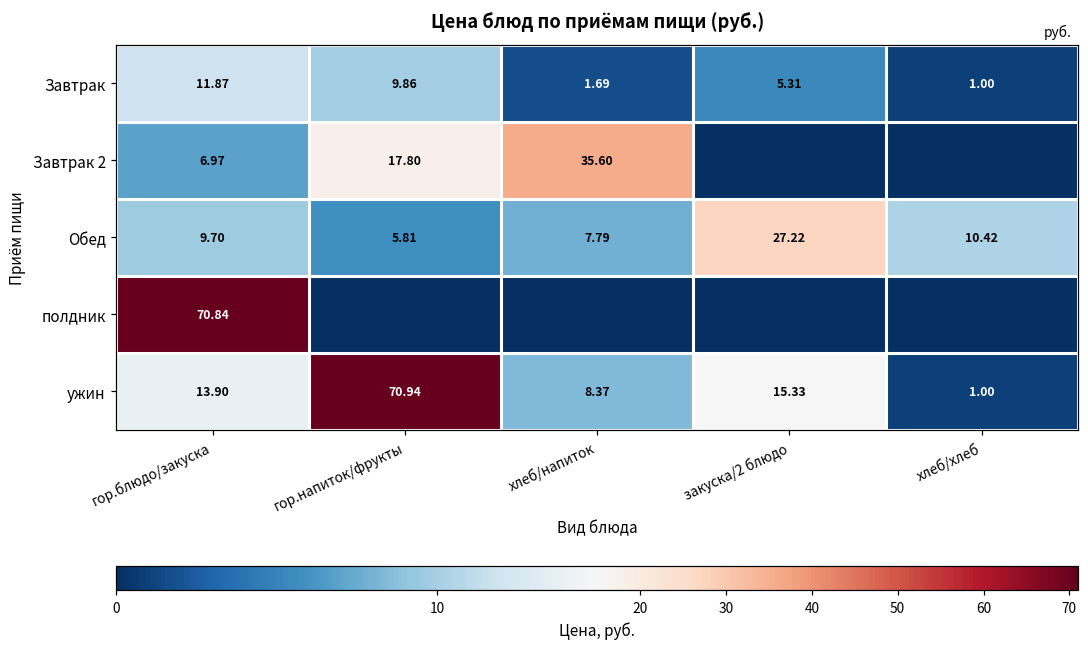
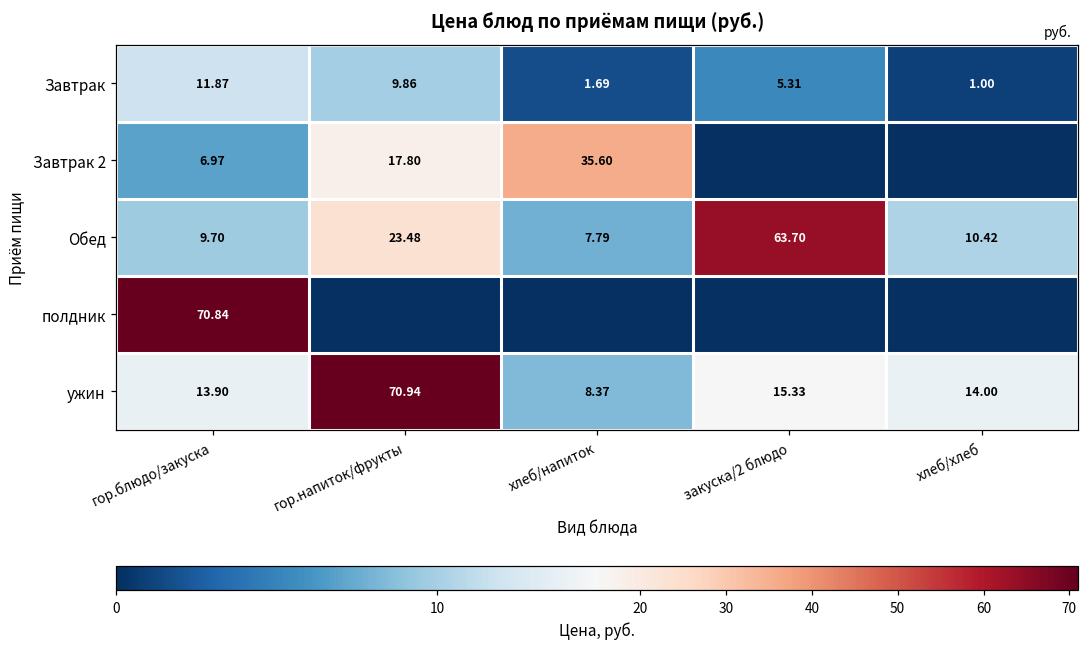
Обед, гор.напиток/фрукты: 5.81 -> 23.48
Обед, закуска/2 блюдо: 27.22 -> 63.70
ужин, хлеб/хлеб: 1.00 -> 14.00
